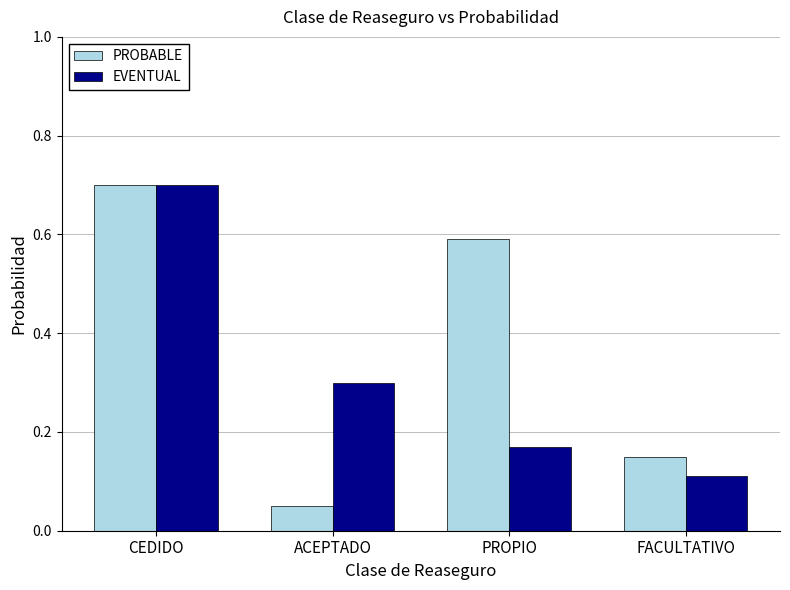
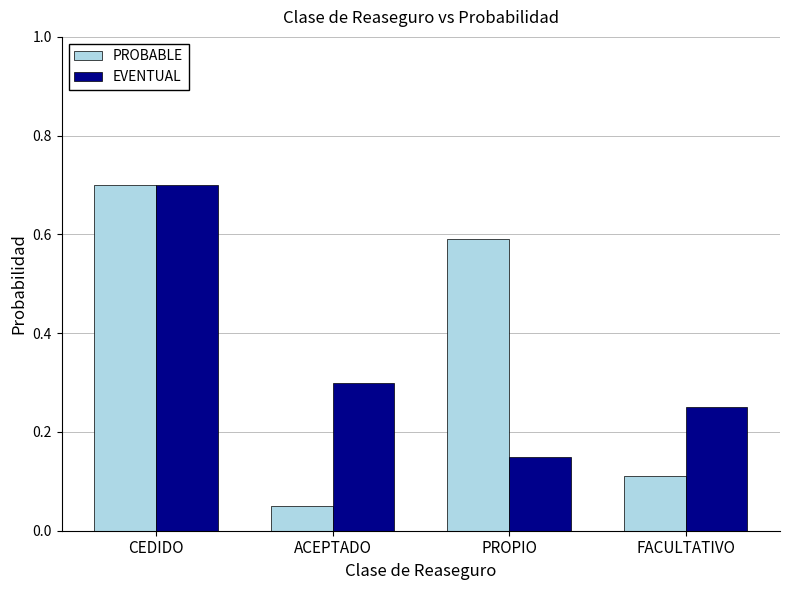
EVENTUAL, PROPIO: 0.17 -> 0.15
PROBABLE, FACULTATIVO: 0.15 -> 0.11
EVENTUAL, FACULTATIVO: 0.11 -> 0.25
